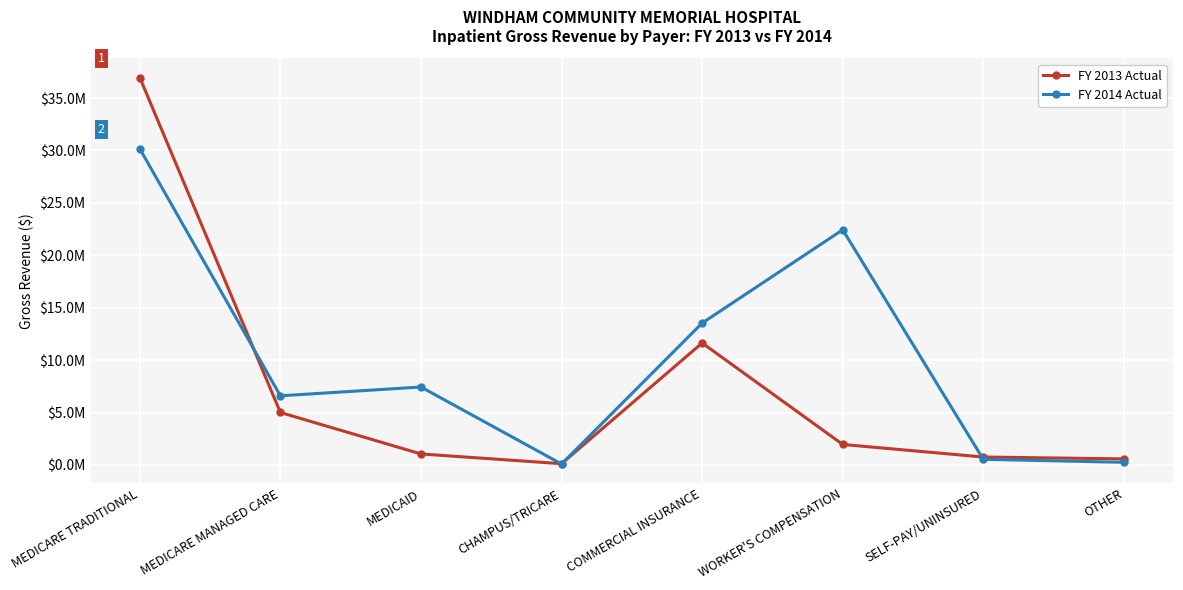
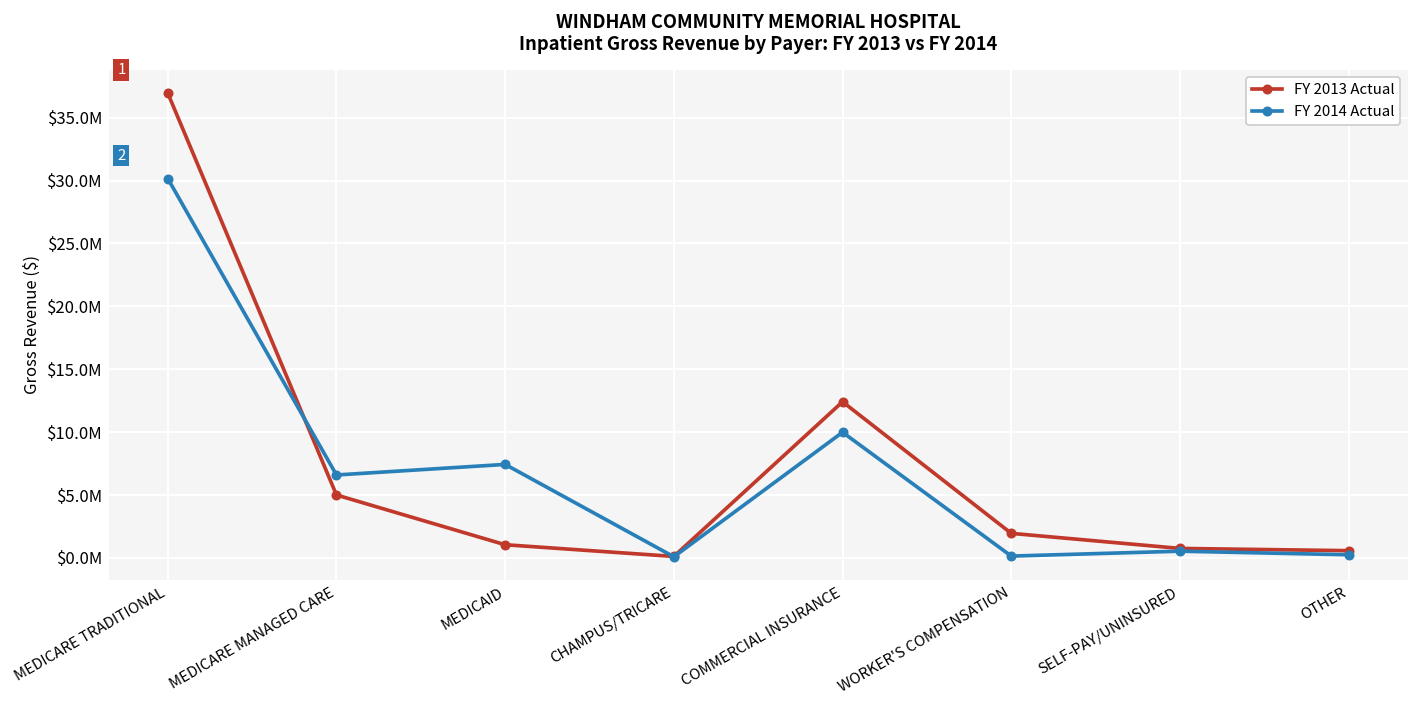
FY 2013 Actual, COMMERCIAL INSURANCE: $11600000 -> $12400000
FY 2014 Actual, COMMERCIAL INSURANCE: $13500000 -> $10000000
FY 2014 Actual, WORKER'S COMPENSATION: $22400000 -> $200000
